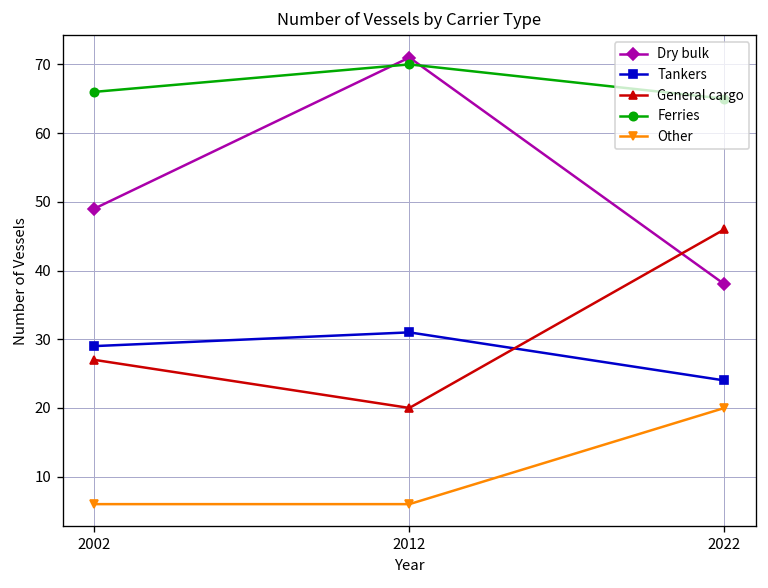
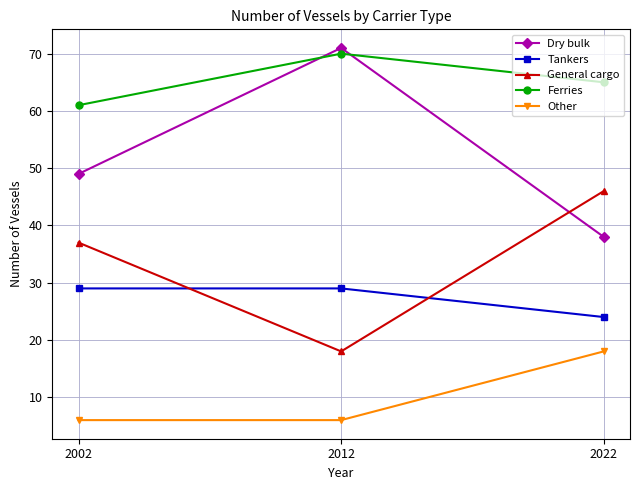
General cargo, 2002: 27 -> 37
Ferries, 2002: 66 -> 61
Tankers, 2012: 31 -> 29
General cargo, 2012: 20 -> 18
Other, 2022: 20 -> 18
